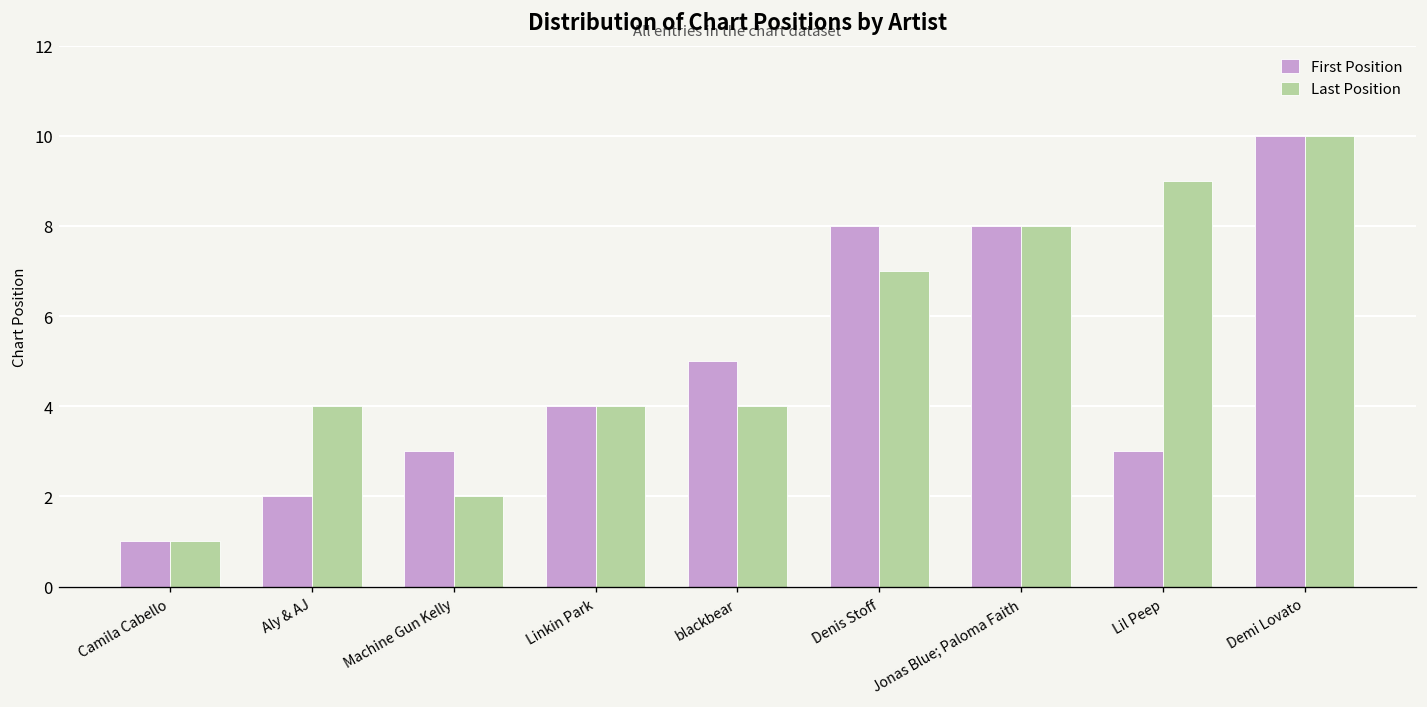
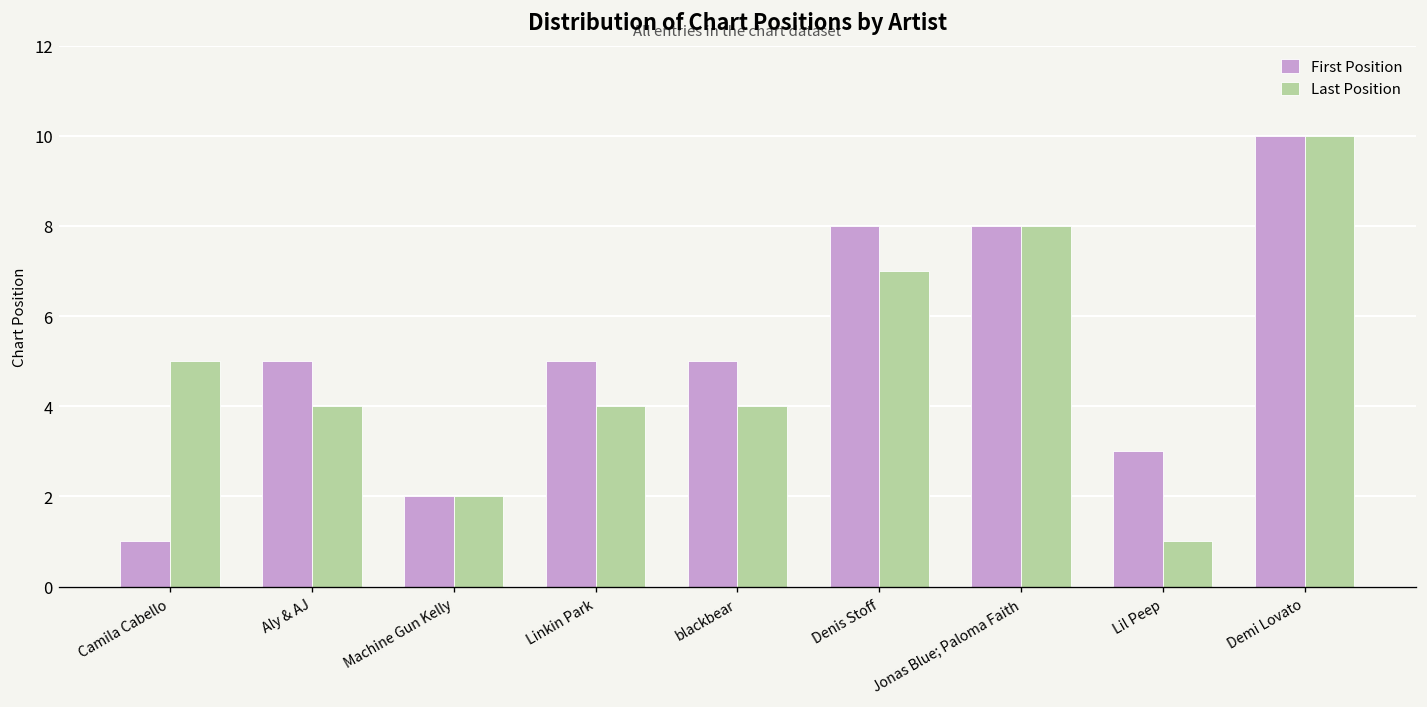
Last Position, Camila Cabello: 1 -> 5
First Position, Aly & AJ: 2 -> 5
First Position, Machine Gun Kelly: 3 -> 2
First Position, Linkin Park: 4 -> 5
Last Position, Lil Peep: 9 -> 1
